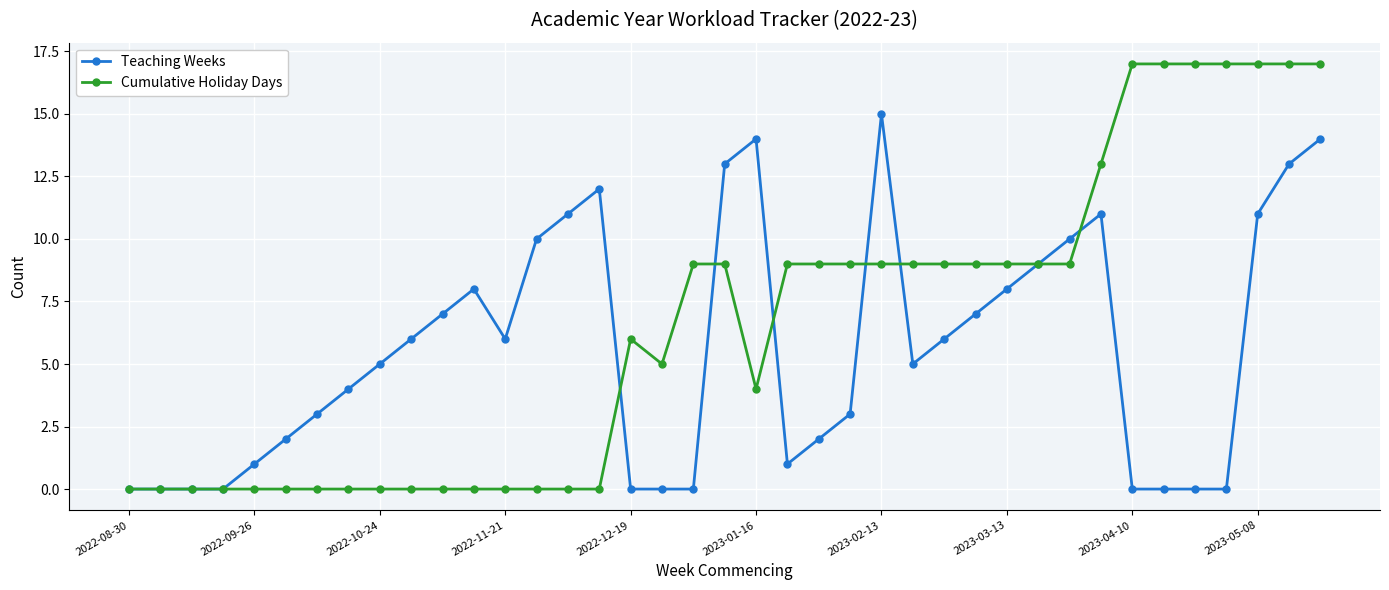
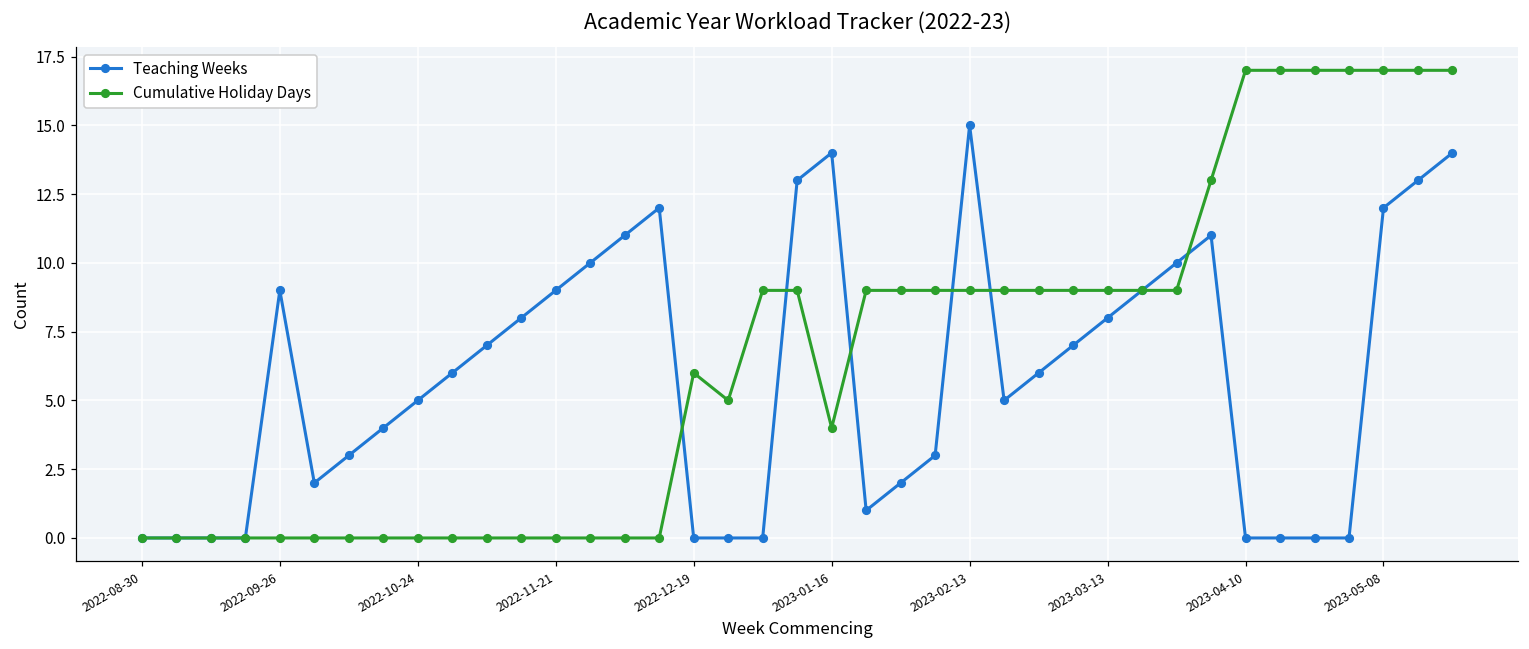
Teaching Weeks, 2022-09-26: 1 -> 9
Teaching Weeks, 2022-11-21: 6 -> 9
Teaching Weeks, 2023-05-08: 11 -> 12
